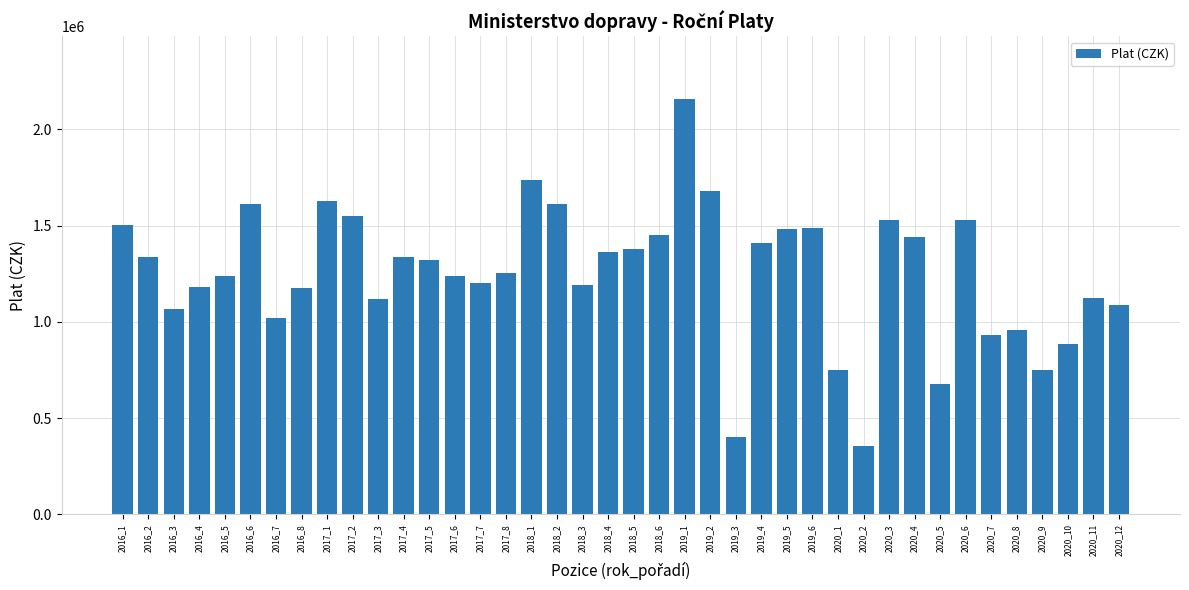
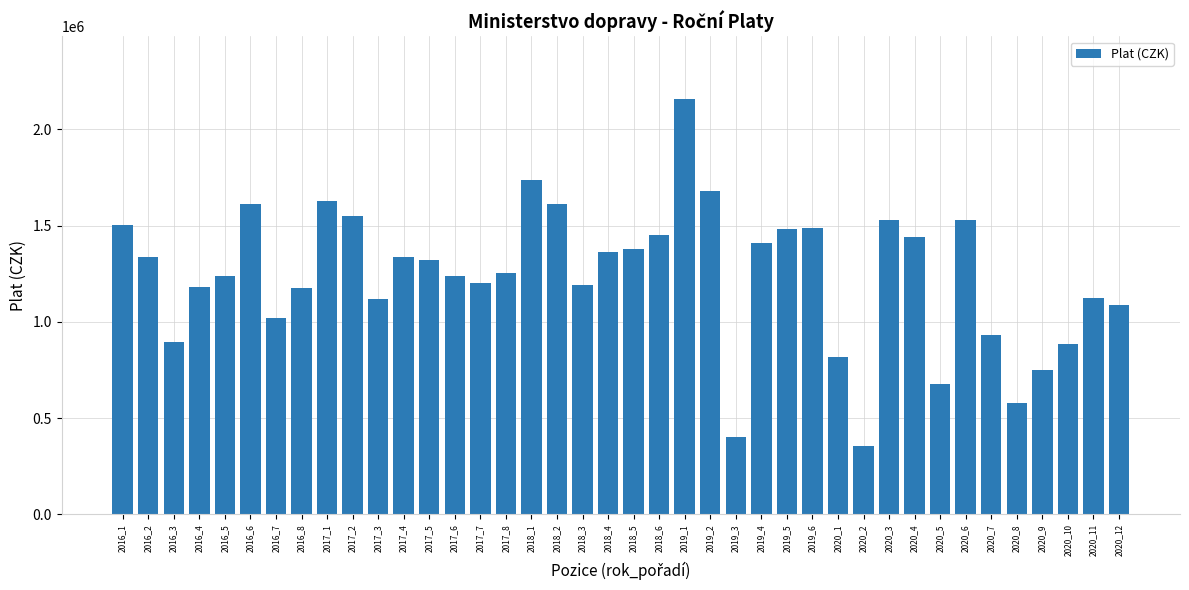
2016_3: 1070000 -> 900000
2020_1: 750000 -> 820000
2020_8: 960000 -> 580000
